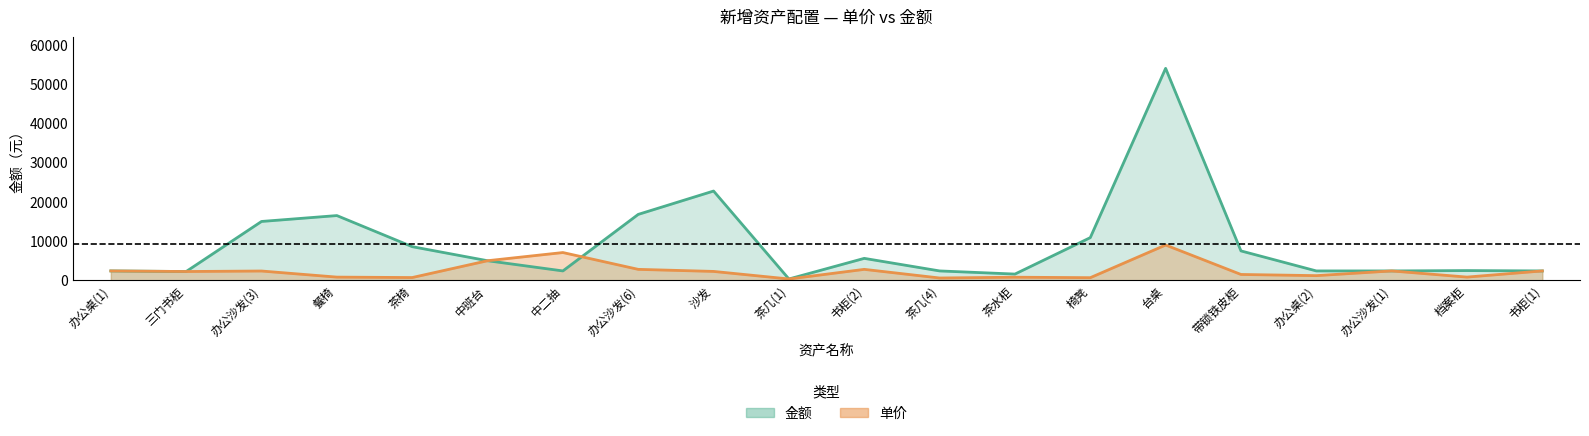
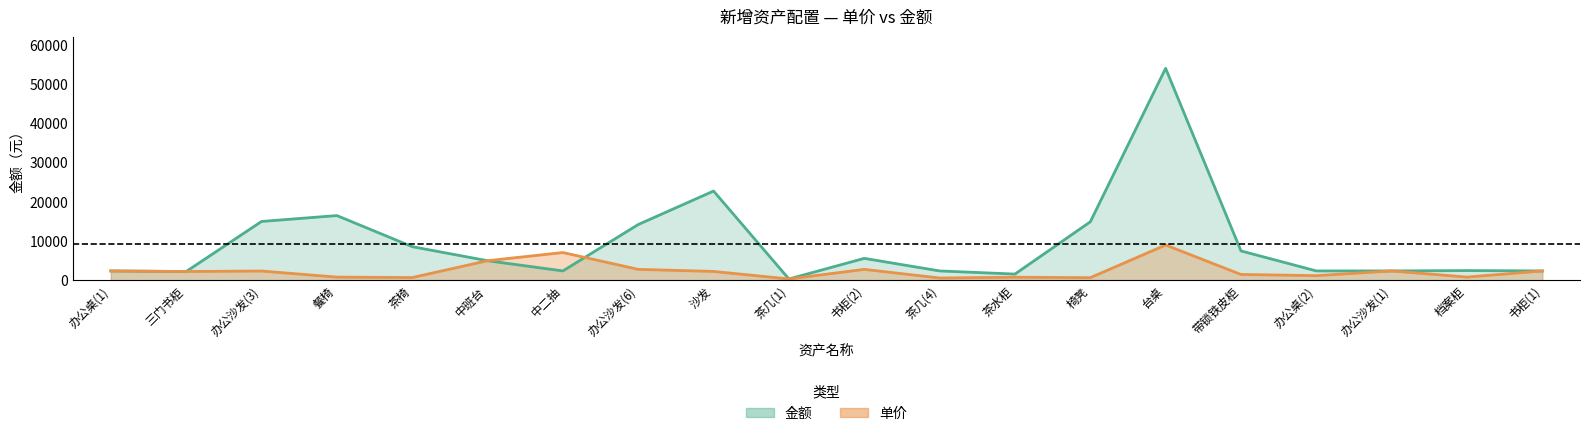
金额, 办公沙发(6): 17000 -> 14000
金额, 椅凳: 11000 -> 15000
